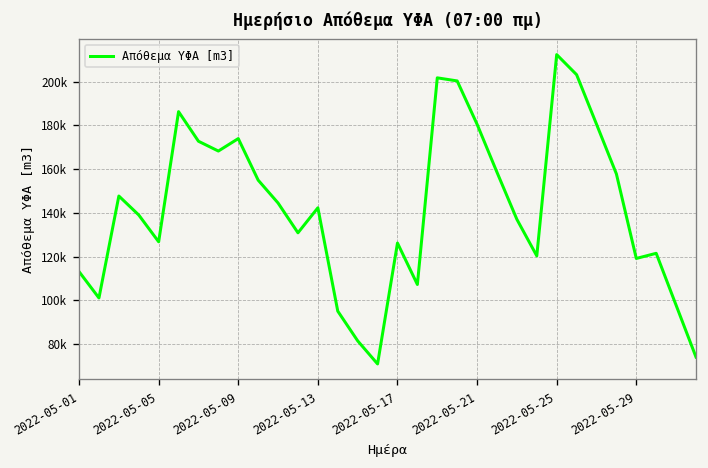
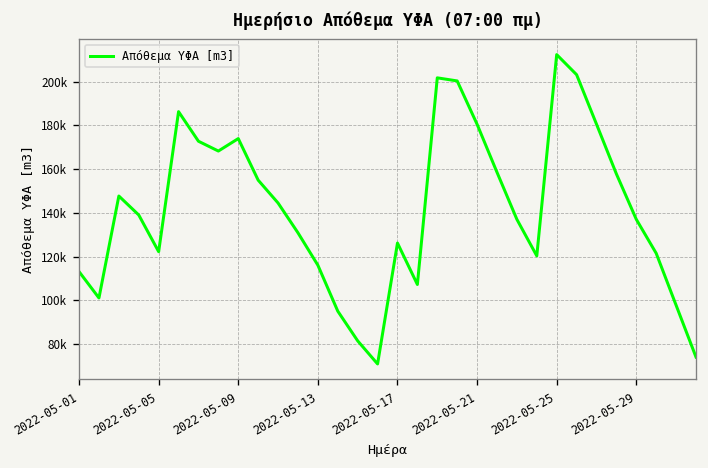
2022-05-05: 127000 -> 122000
2022-05-13: 142000 -> 116000
2022-05-29: 119000 -> 137000
